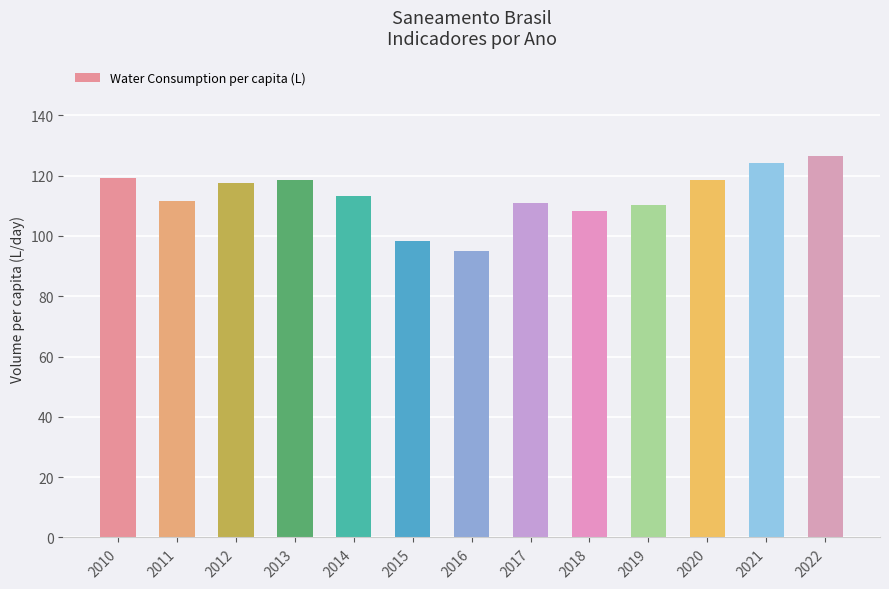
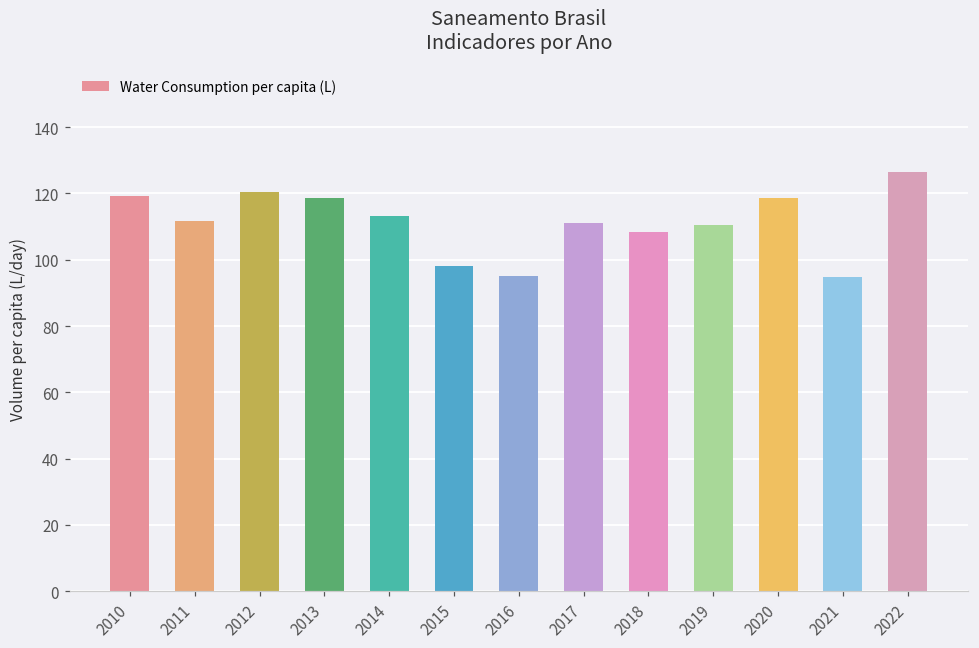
2012: 118 -> 120
2021: 124 -> 95
